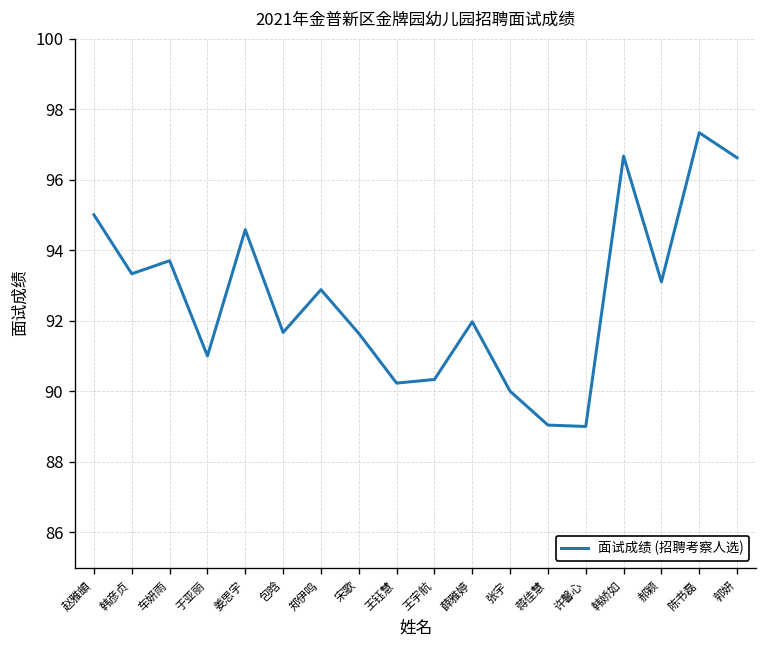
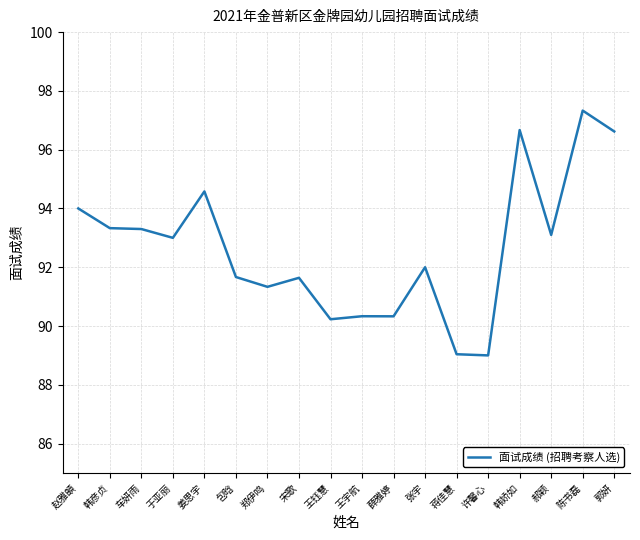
赵雅頔: 95 -> 94
车妍雨: 93.7 -> 93.3
于亚丽: 91 -> 93
郑伊鸣: 92.9 -> 91.3
薛雅婷: 92.0 -> 90.3
张宇: 90 -> 92
